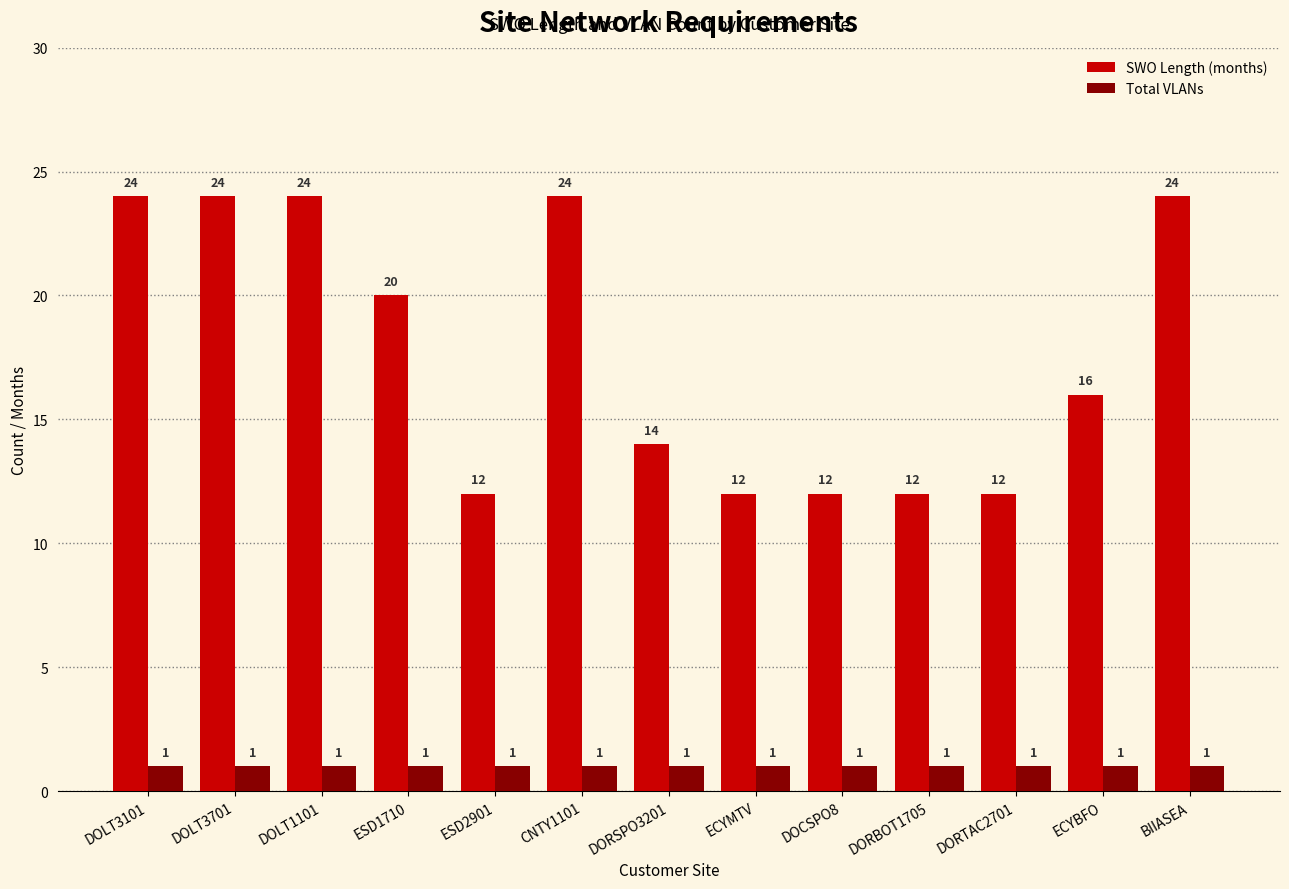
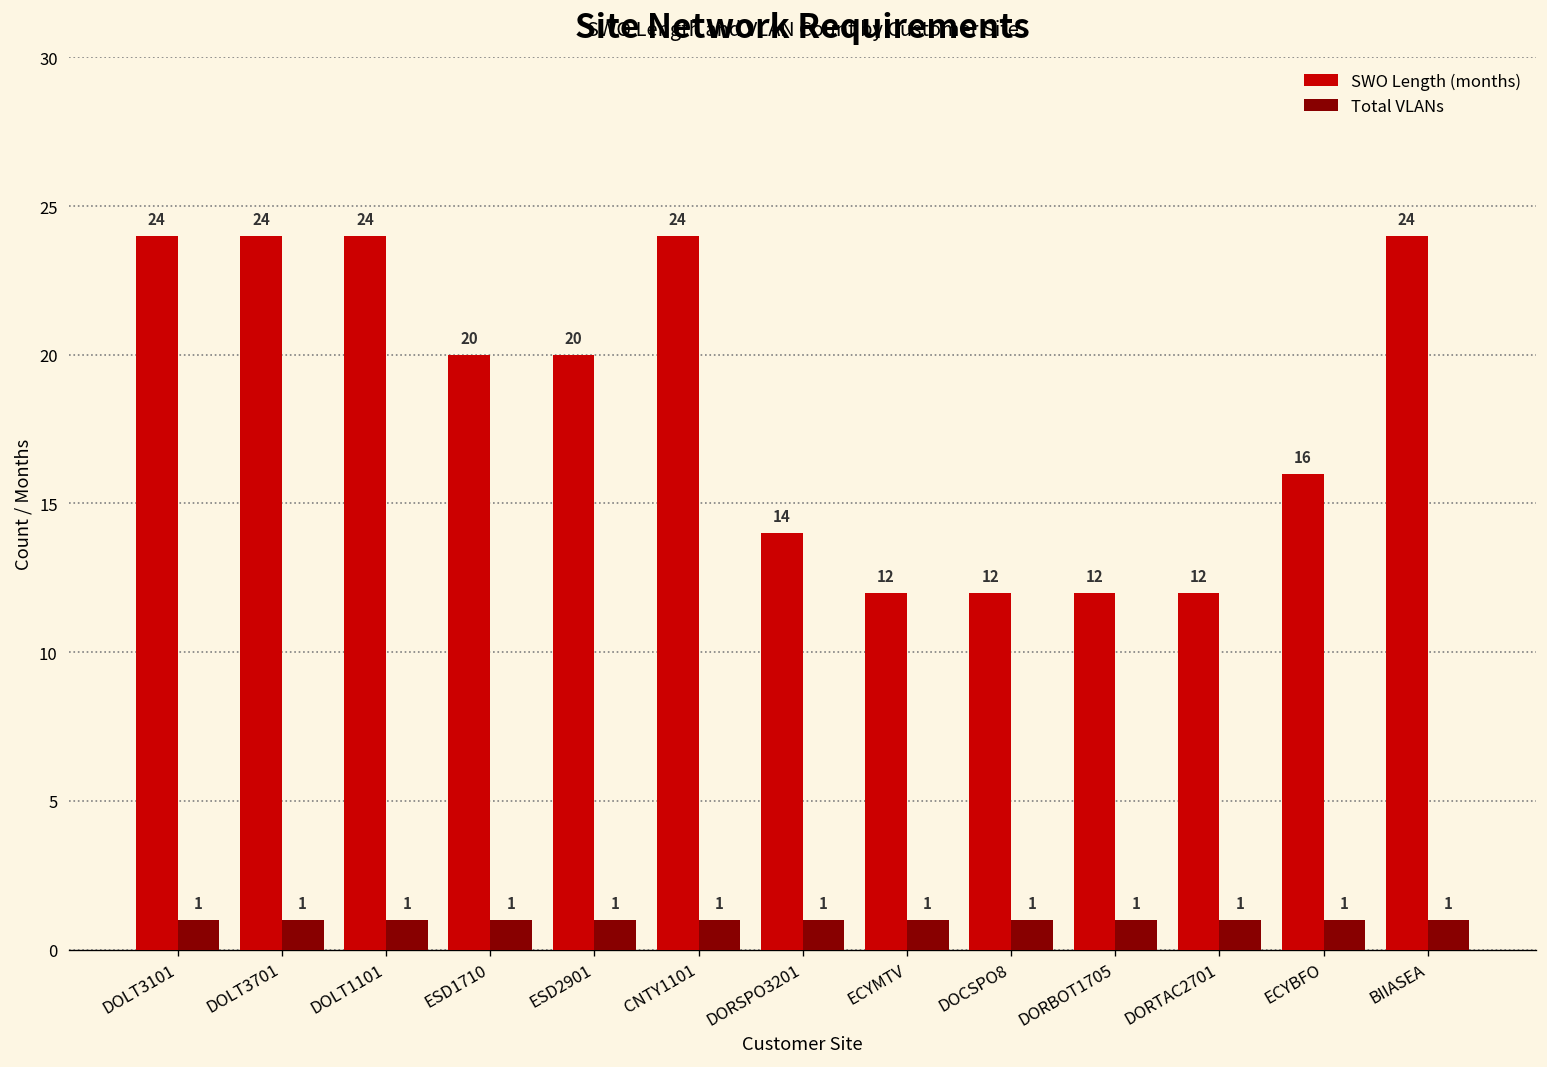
SWO Length (months), ESD2901: 12 -> 20
